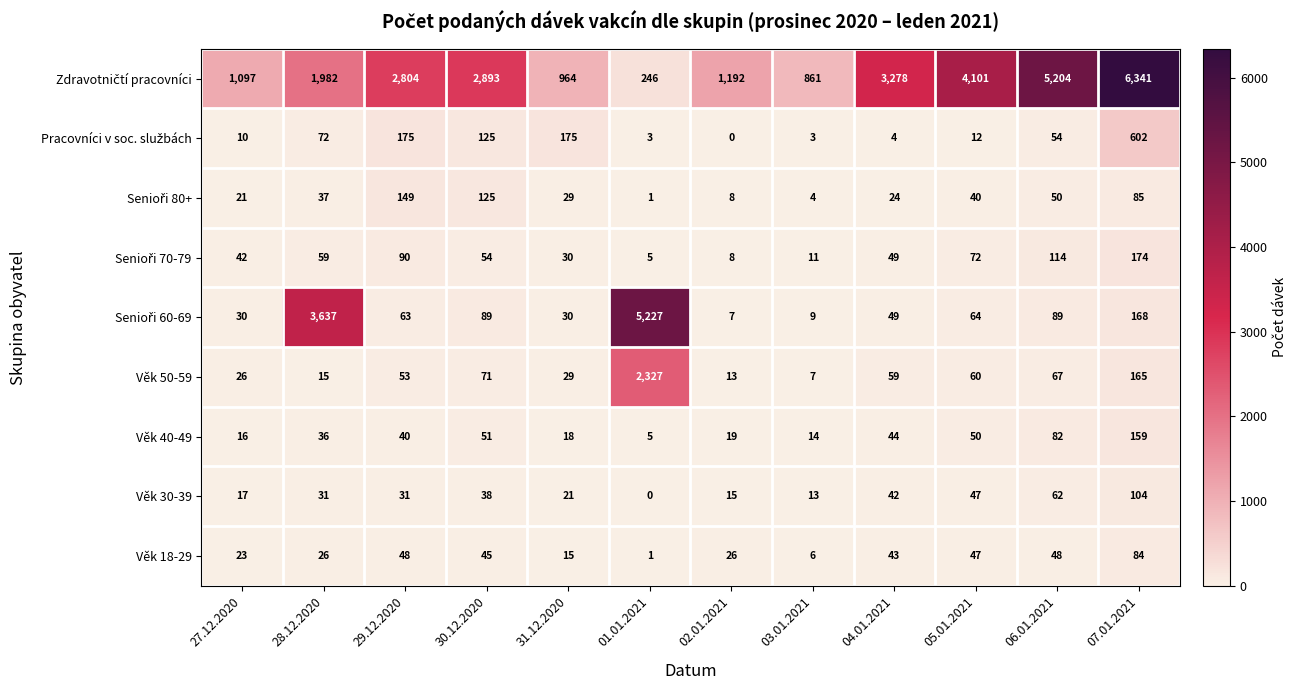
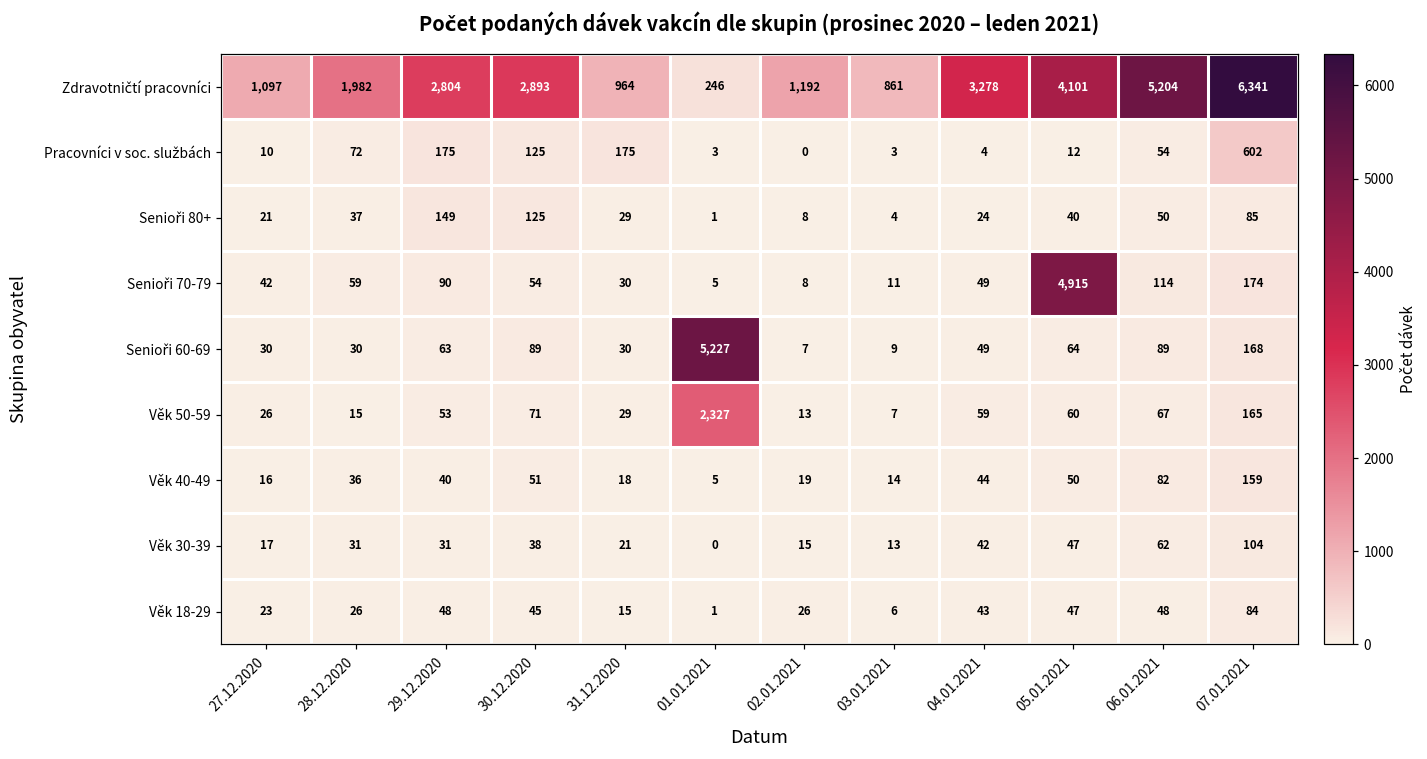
Senioři 70-79, 05.01.2021: 72 -> 4,915
Senioři 60-69, 28.12.2020: 3,637 -> 30
